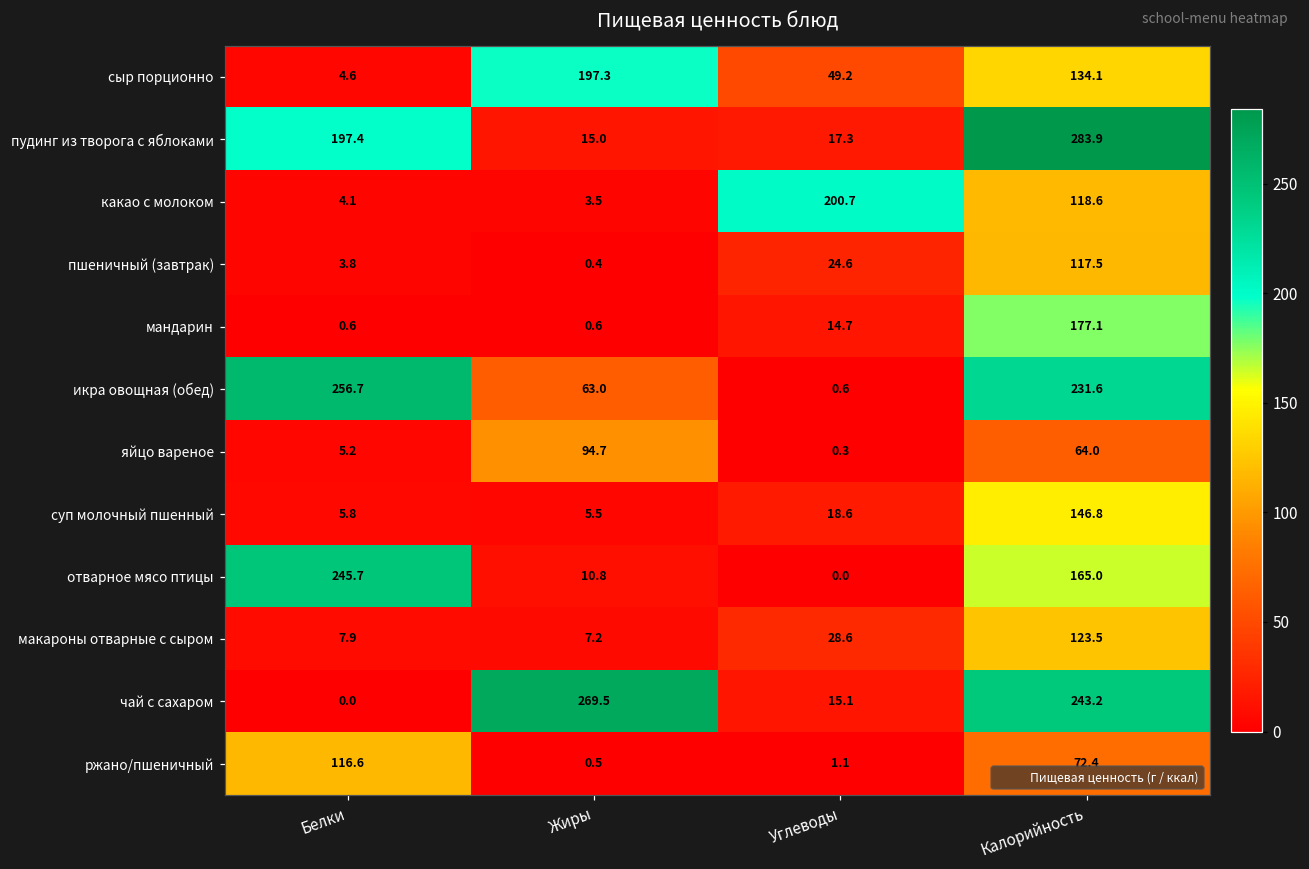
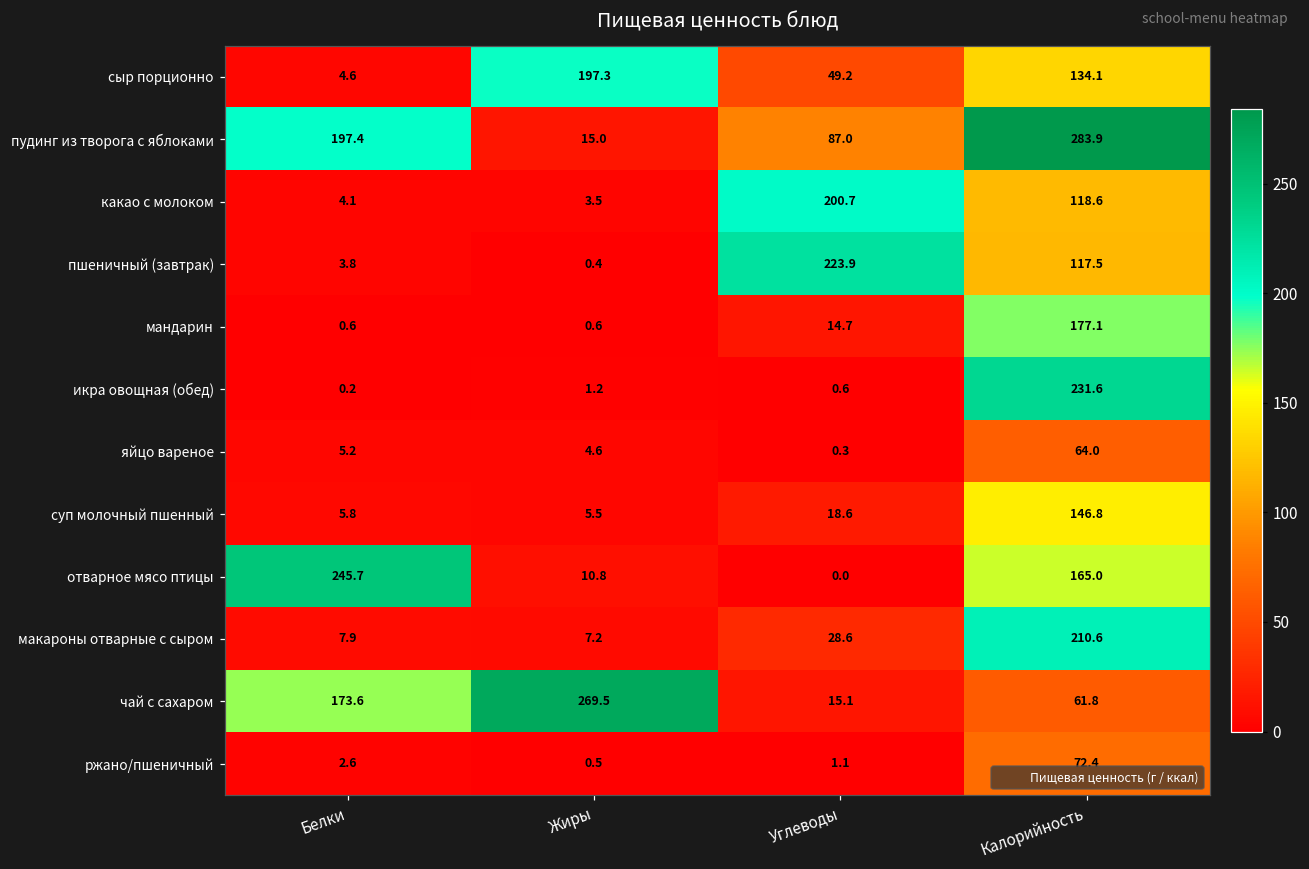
пудинг из творога с яблоками, Углеводы: 17.3 -> 87.0
пшеничный (завтрак), Углеводы: 24.6 -> 223.9
икра овощная (обед), Белки: 256.7 -> 0.2
икра овощная (обед), Жиры: 63.0 -> 1.2
яйцо вареное, Жиры: 94.7 -> 4.6
макароны отварные с сыром, Калорийность: 123.5 -> 210.6
чай с сахаром, Белки: 0.0 -> 173.6
чай с сахаром, Калорийность: 243.2 -> 61.8
ржано/пшеничный, Белки: 116.6 -> 2.6
